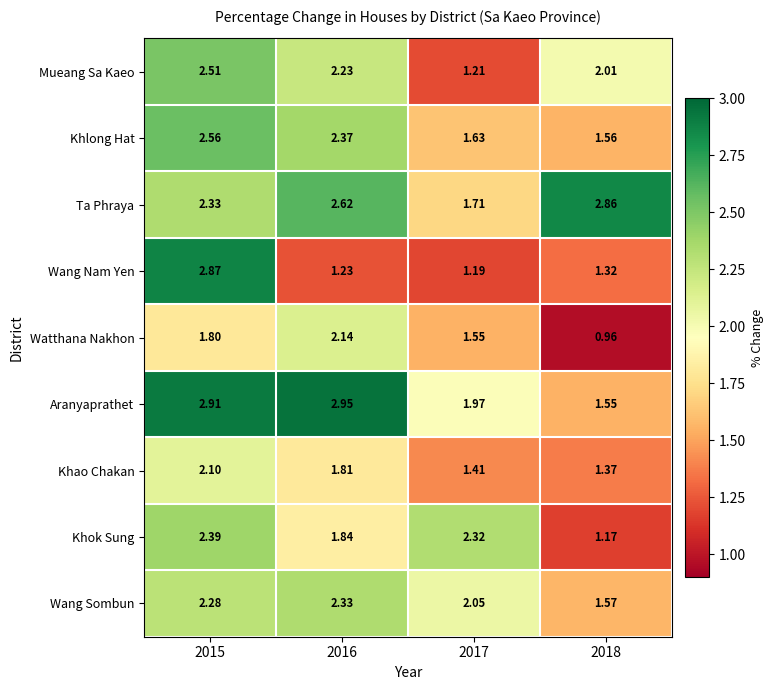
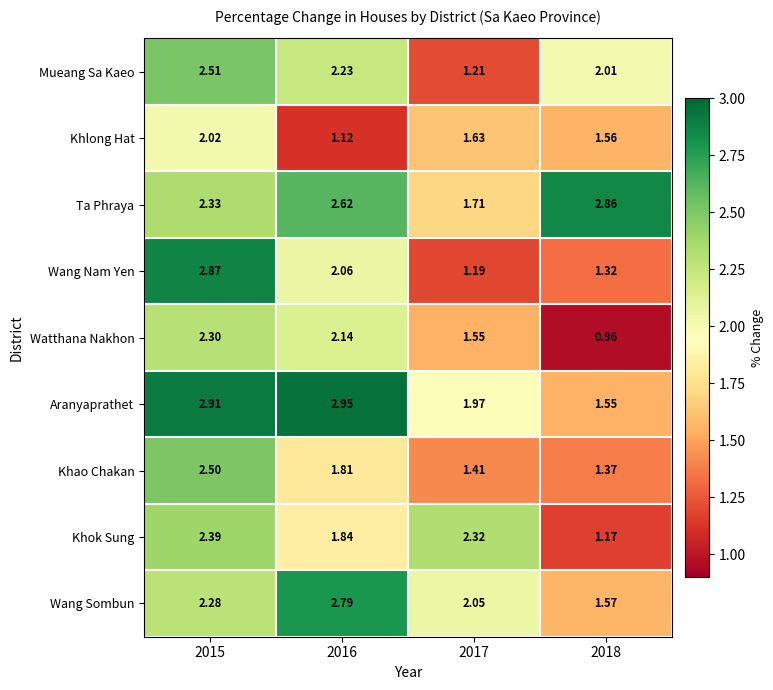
Khlong Hat, 2015: 2.56 -> 2.02
Khlong Hat, 2016: 2.37 -> 1.12
Wang Nam Yen, 2016: 1.23 -> 2.06
Watthana Nakhon, 2015: 1.80 -> 2.30
Khao Chakan, 2015: 2.10 -> 2.50
Wang Sombun, 2016: 2.33 -> 2.79
